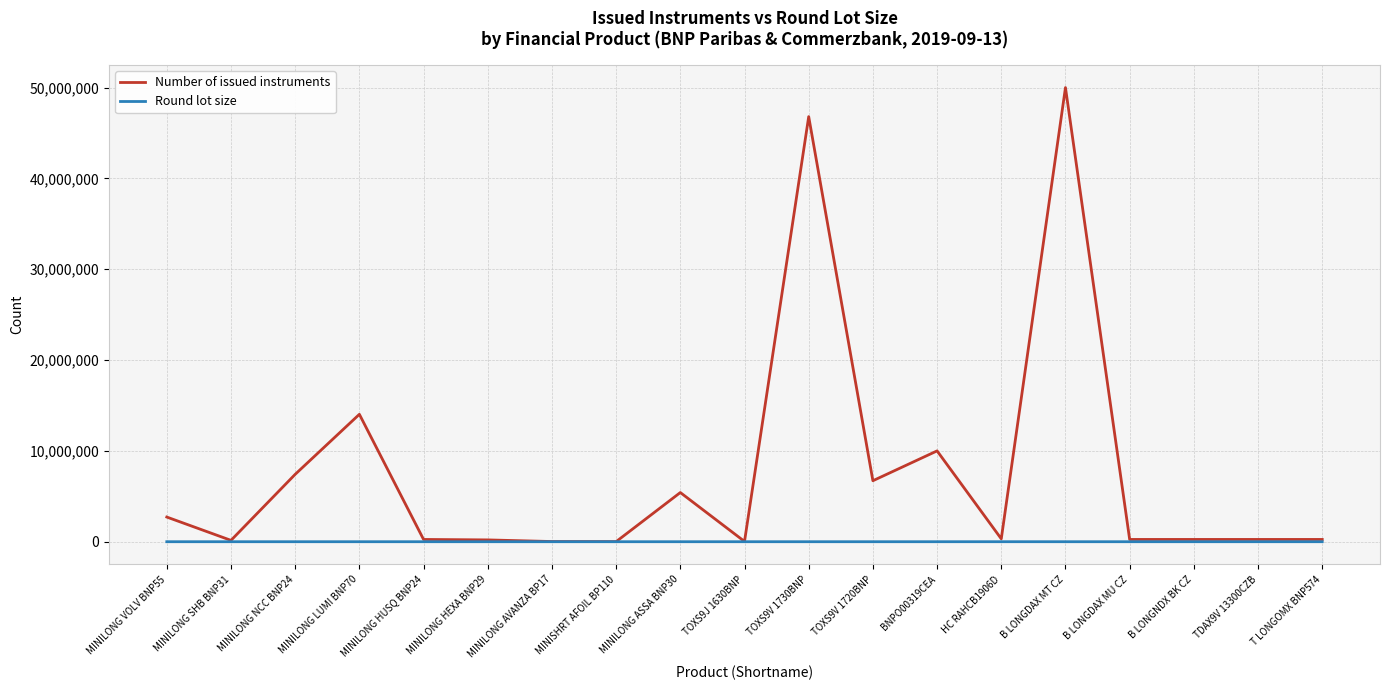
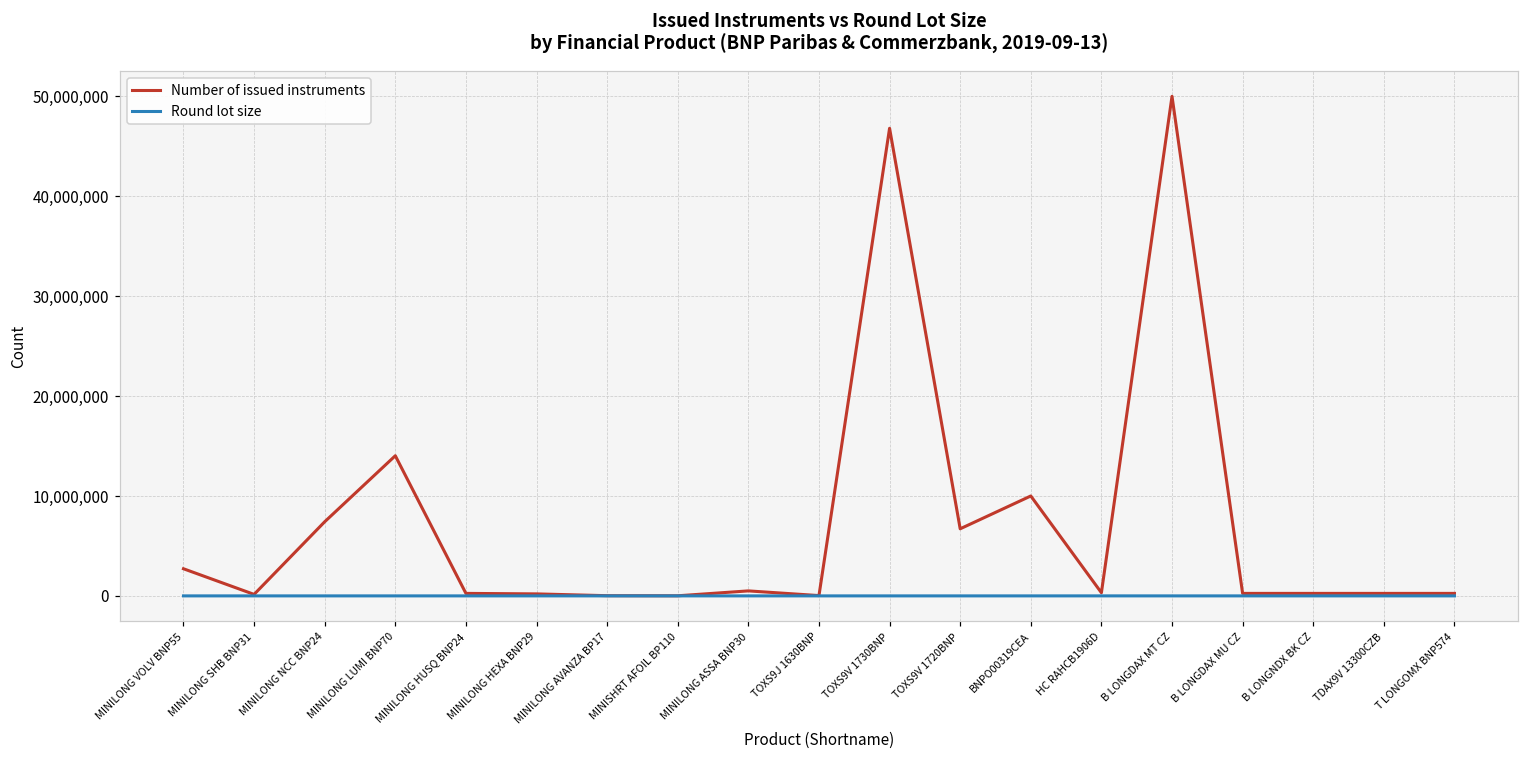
Number of issued instruments, MINILONG ASSA BNP30: 5,000,000 -> 1,000,000
